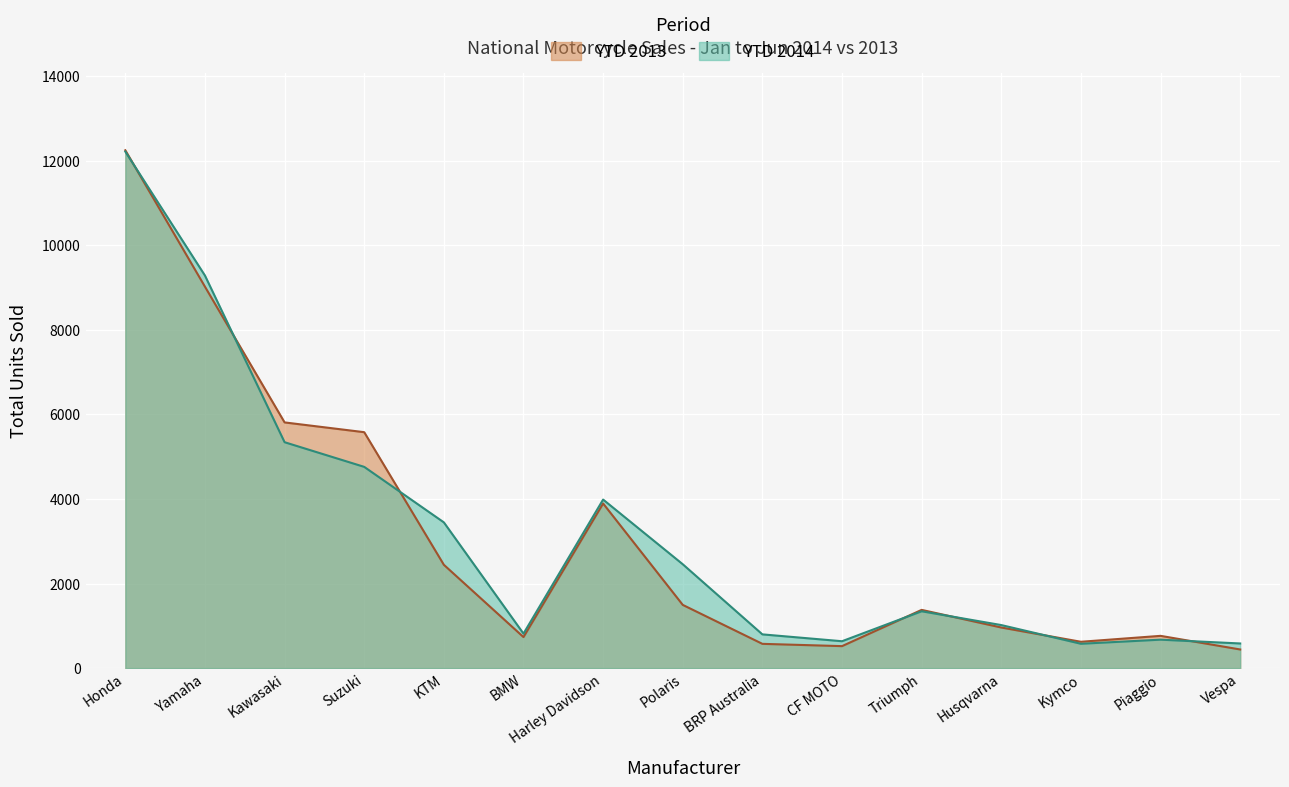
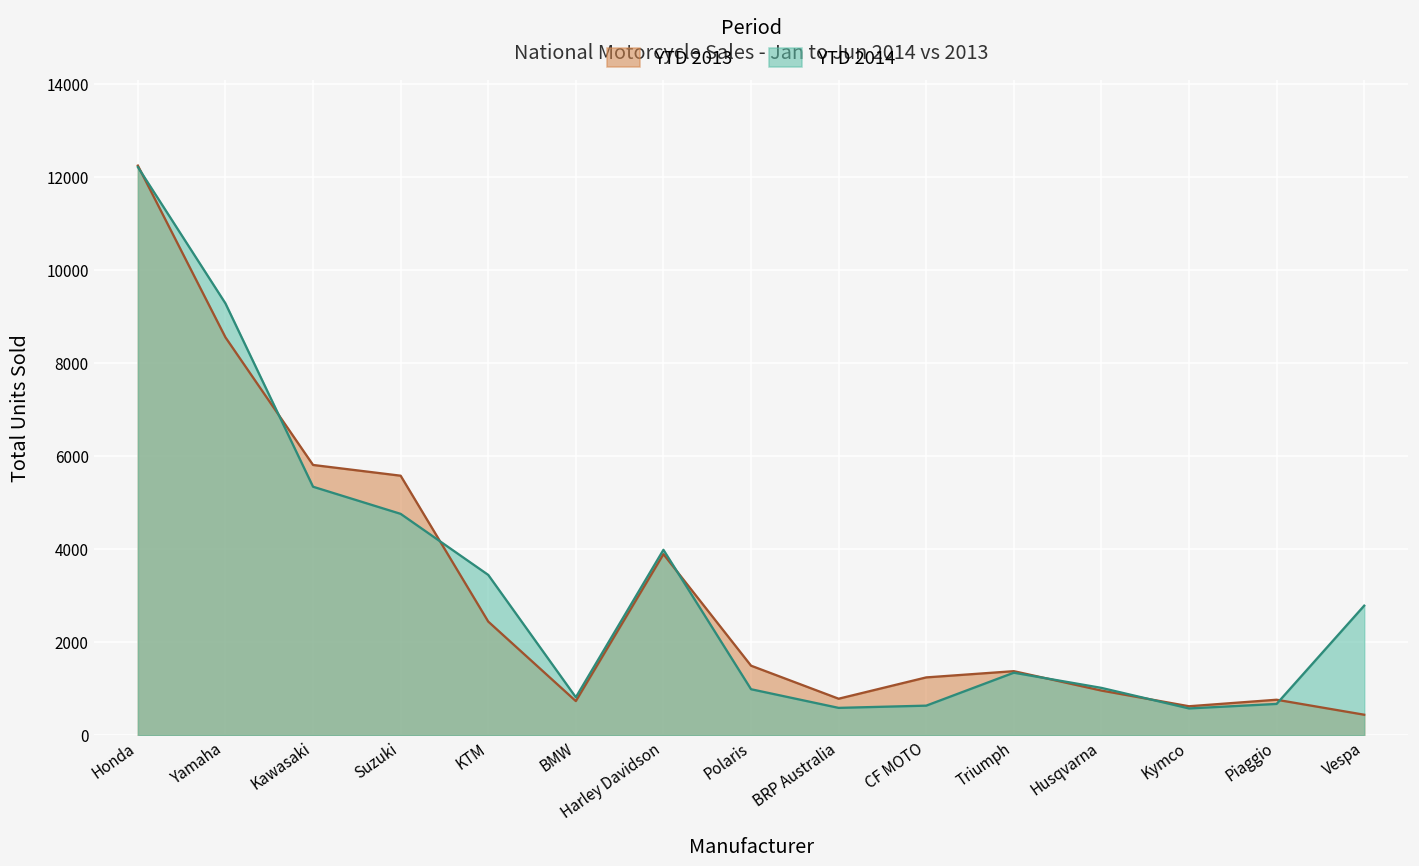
YTD 2013, Yamaha: 9000 -> 8600
YTD 2014, Polaris: 2500 -> 1000
YTD 2013, BRP Australia: 600 -> 800
YTD 2014, BRP Australia: 800 -> 600
YTD 2013, CF MOTO: 500 -> 1200
YTD 2014, Vespa: 600 -> 2800
